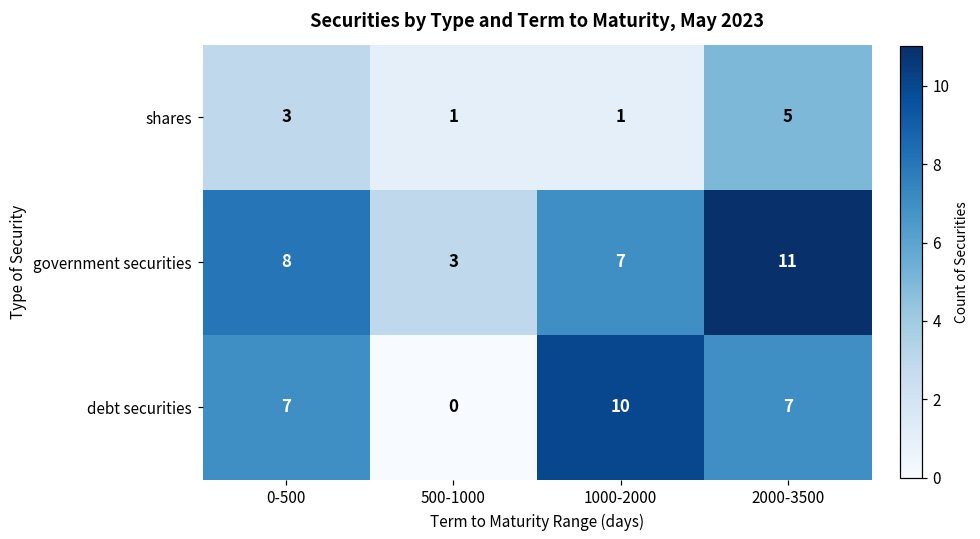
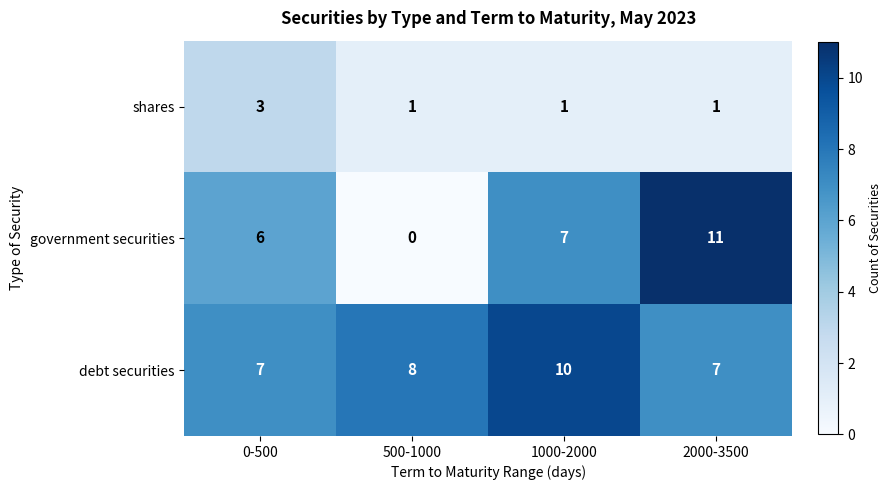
shares, 2000-3500: 5 -> 1
government securities, 0-500: 8 -> 6
government securities, 500-1000: 3 -> 0
debt securities, 500-1000: 0 -> 8
